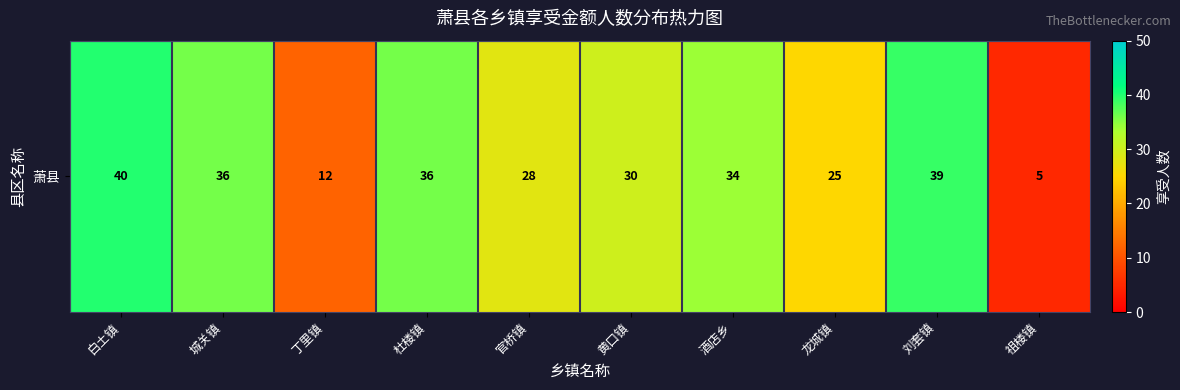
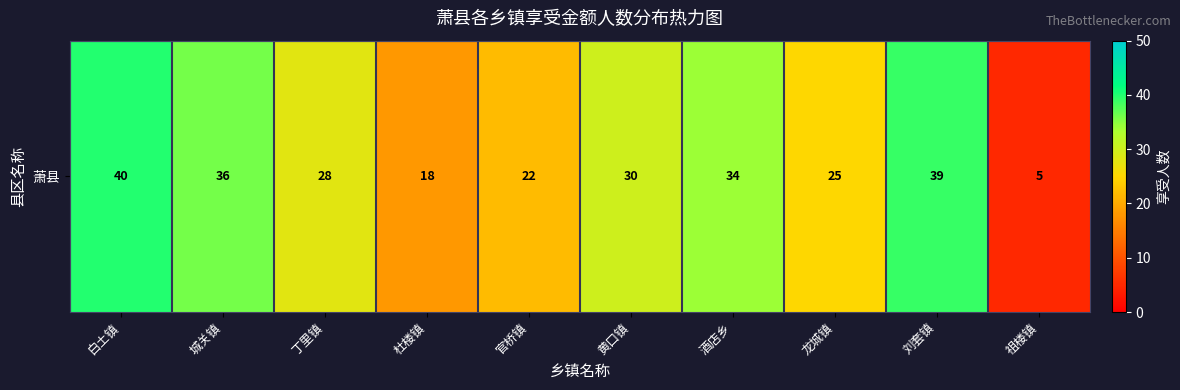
萧县, 丁里镇: 12 -> 28
萧县, 杜楼镇: 36 -> 18
萧县, 官桥镇: 28 -> 22
